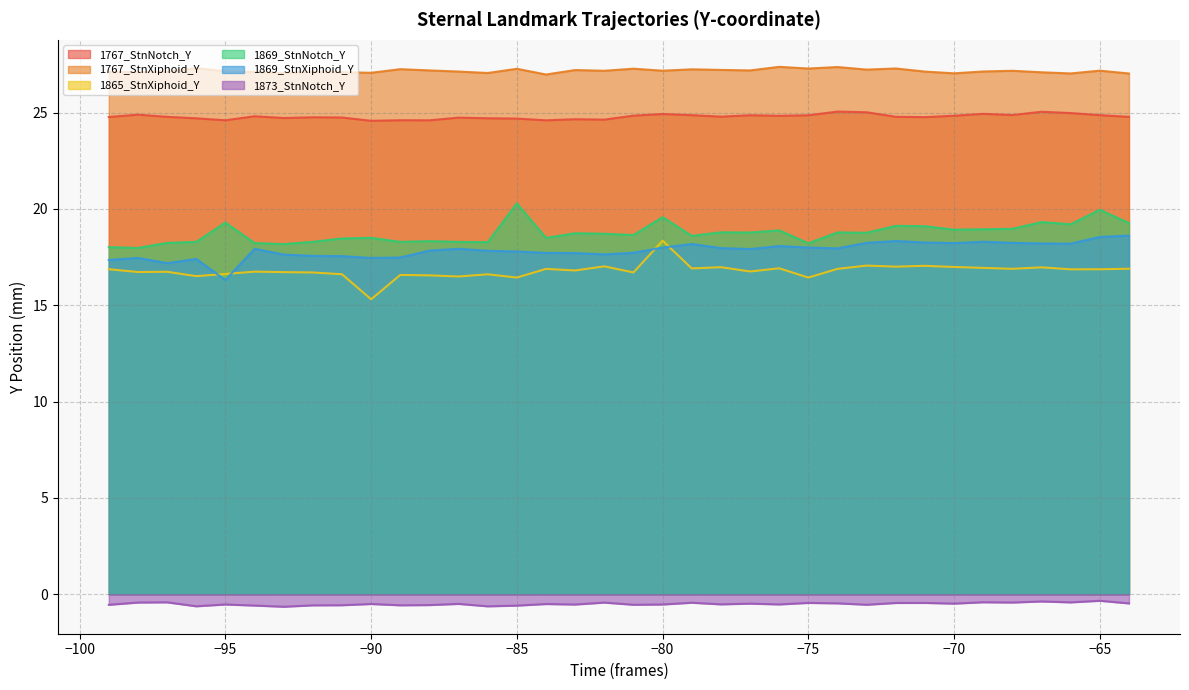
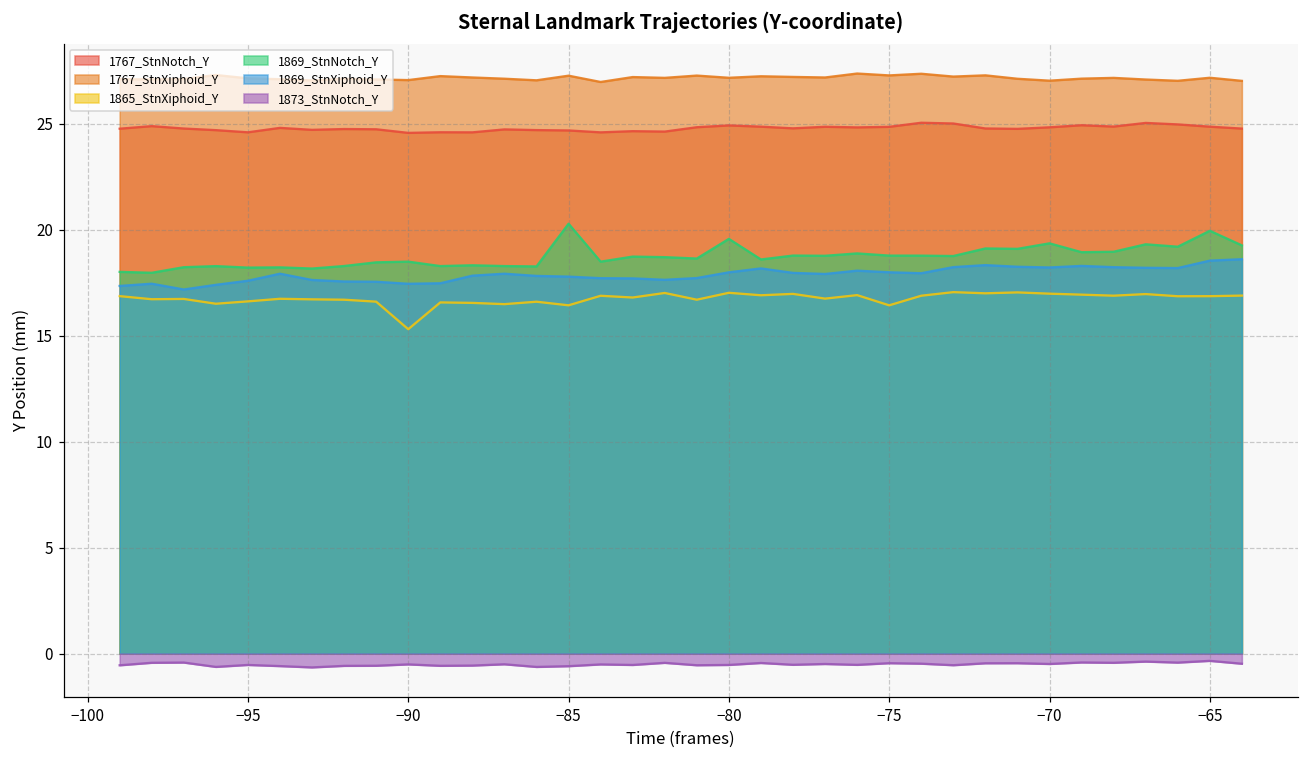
1869_StnNotch_Y, −95: 19.3 -> 18.2
1869_StnXiphoid_Y, −95: 16.3 -> 17.6
1865_StnXiphoid_Y, −80: 18.4 -> 17.0
1869_StnNotch_Y, −75: 18.2 -> 18.8
1869_StnNotch_Y, −70: 18.9 -> 19.4
